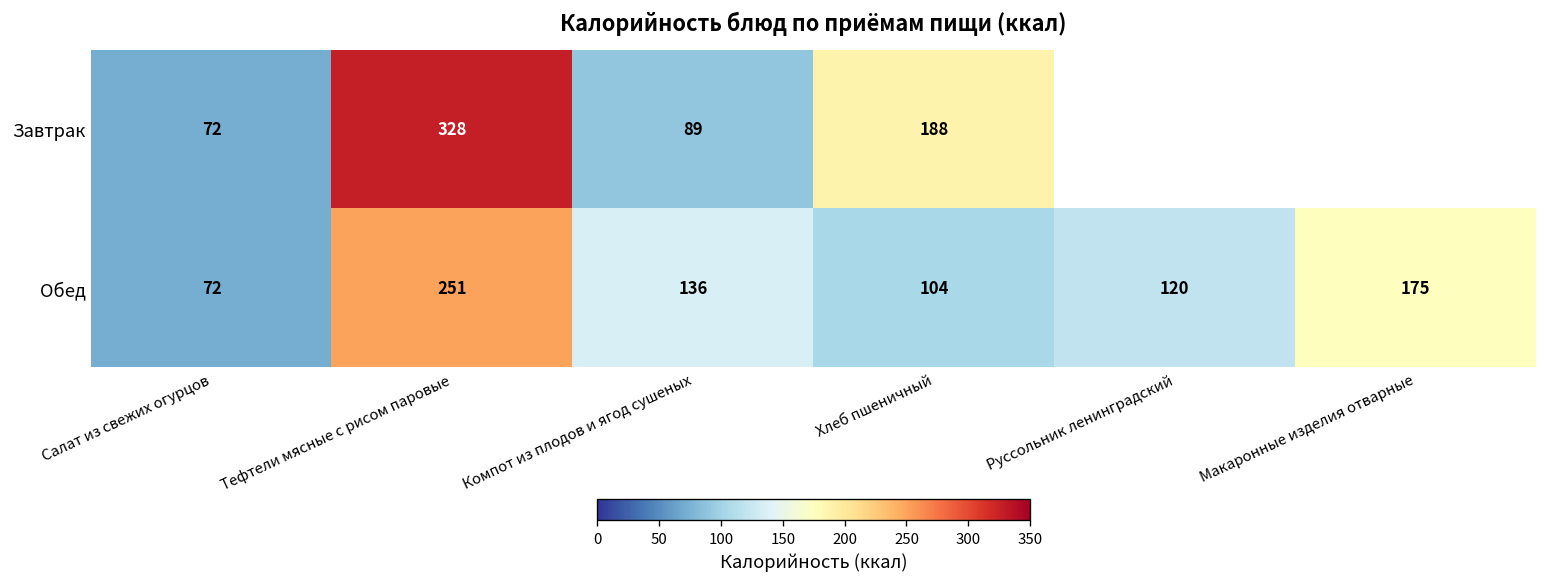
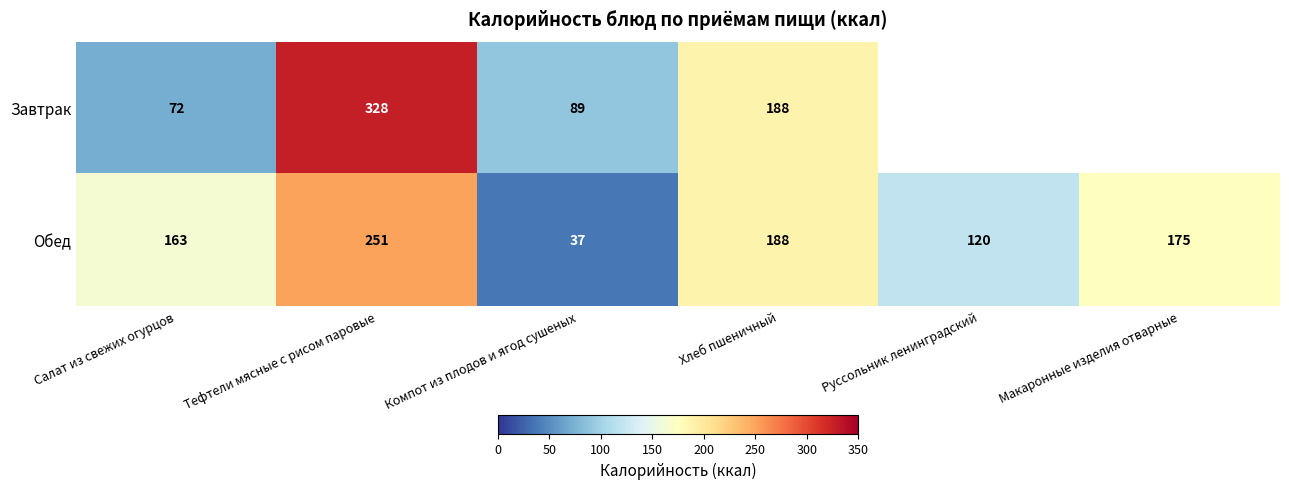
Обед, Салат из свежих огурцов: 72 -> 163
Обед, Компот из плодов и ягод сушеных: 136 -> 37
Обед, Хлеб пшеничный: 104 -> 188
